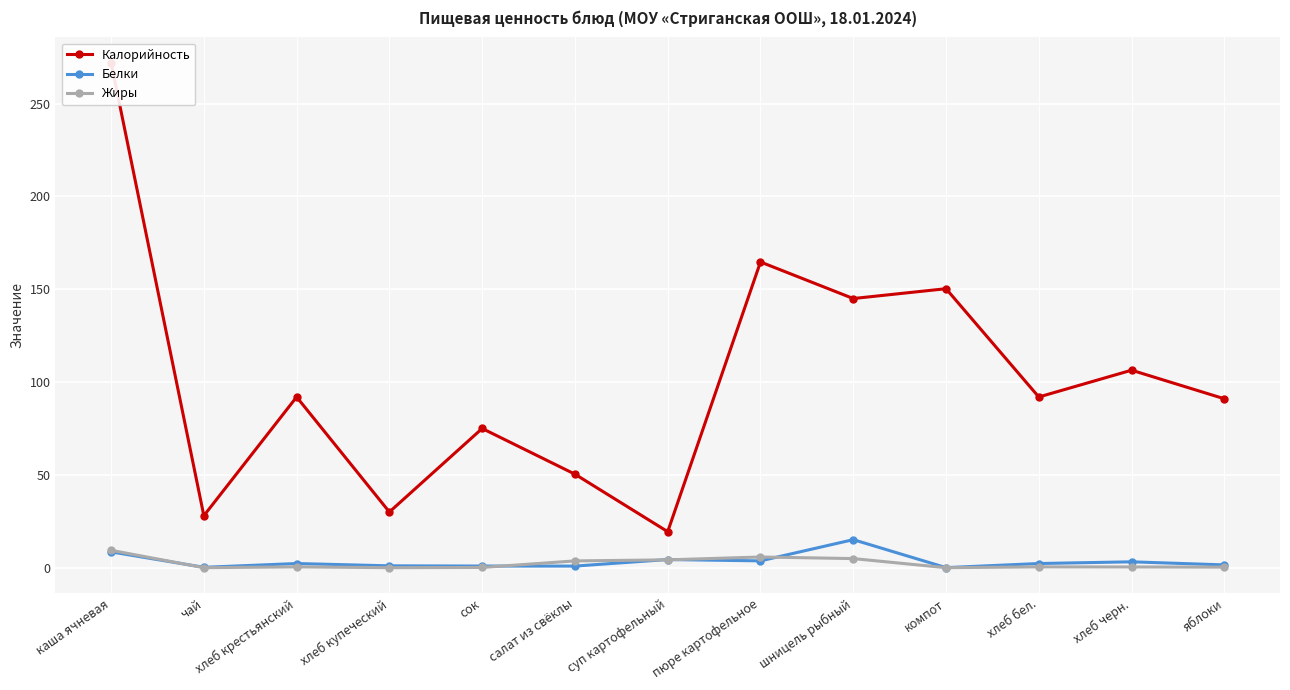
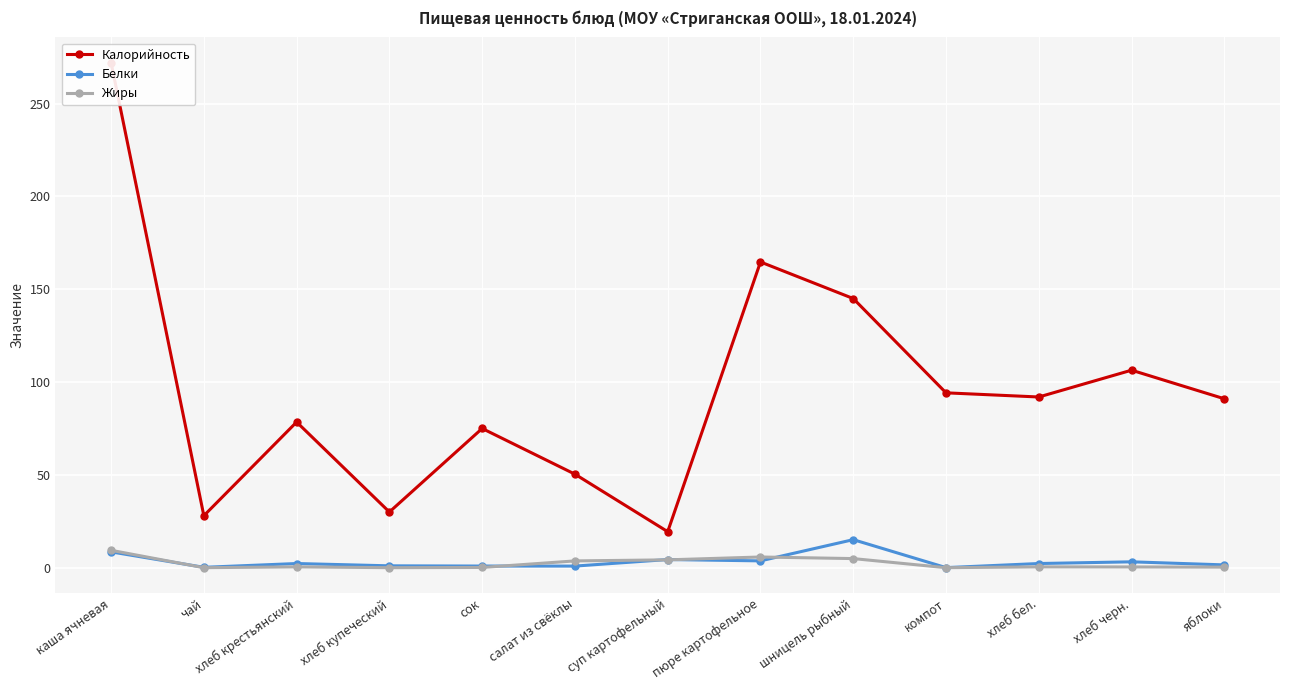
Калорийность, хлеб крестьянский: 92 -> 78
Калорийность, компот: 150 -> 94
